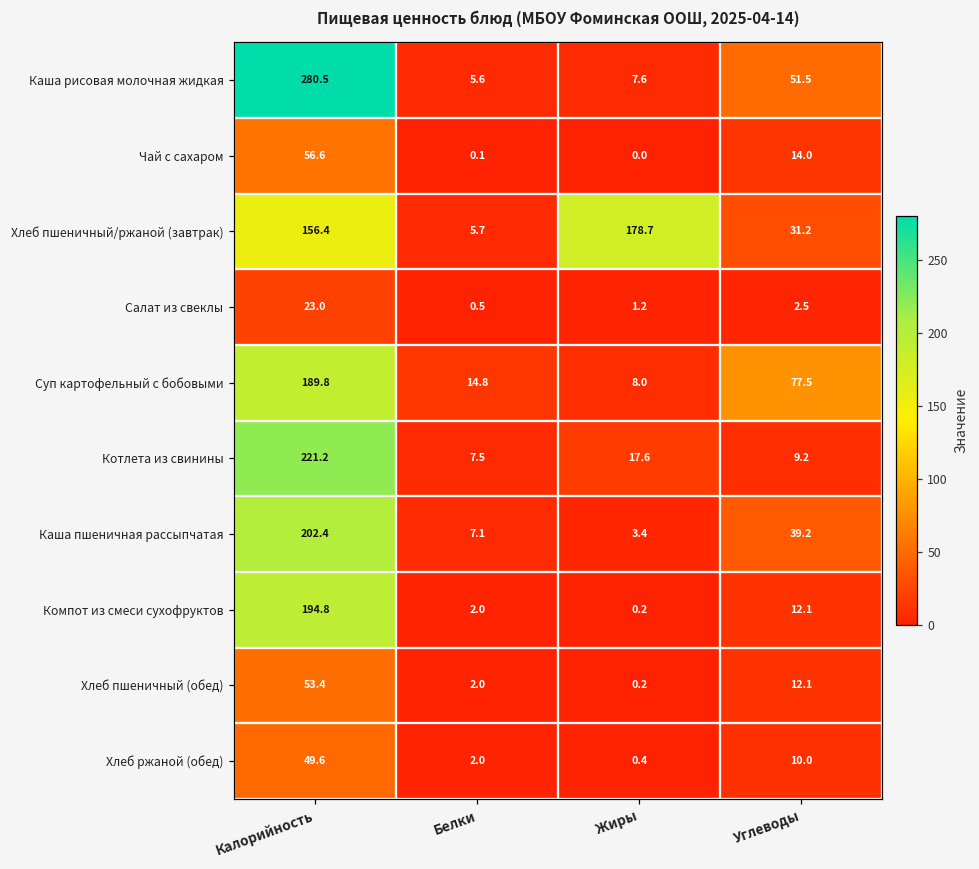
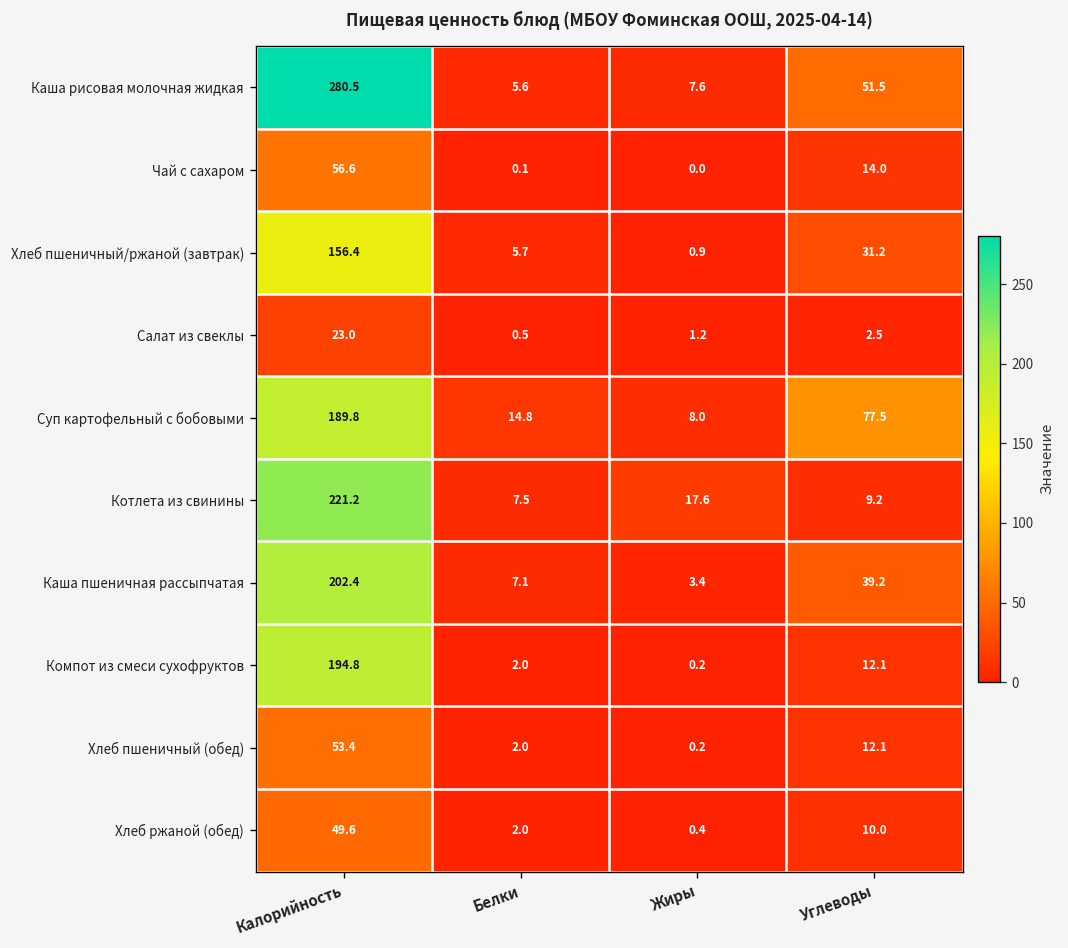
Хлеб пшеничный/ржаной (завтрак), Жиры: 178.7 -> 0.9
